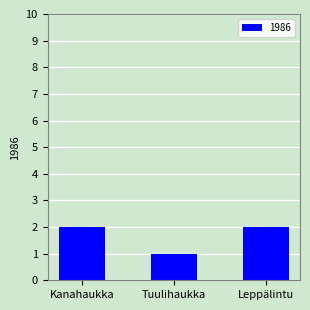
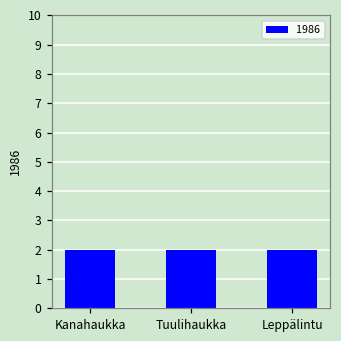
Tuulihaukka: 1 -> 2
